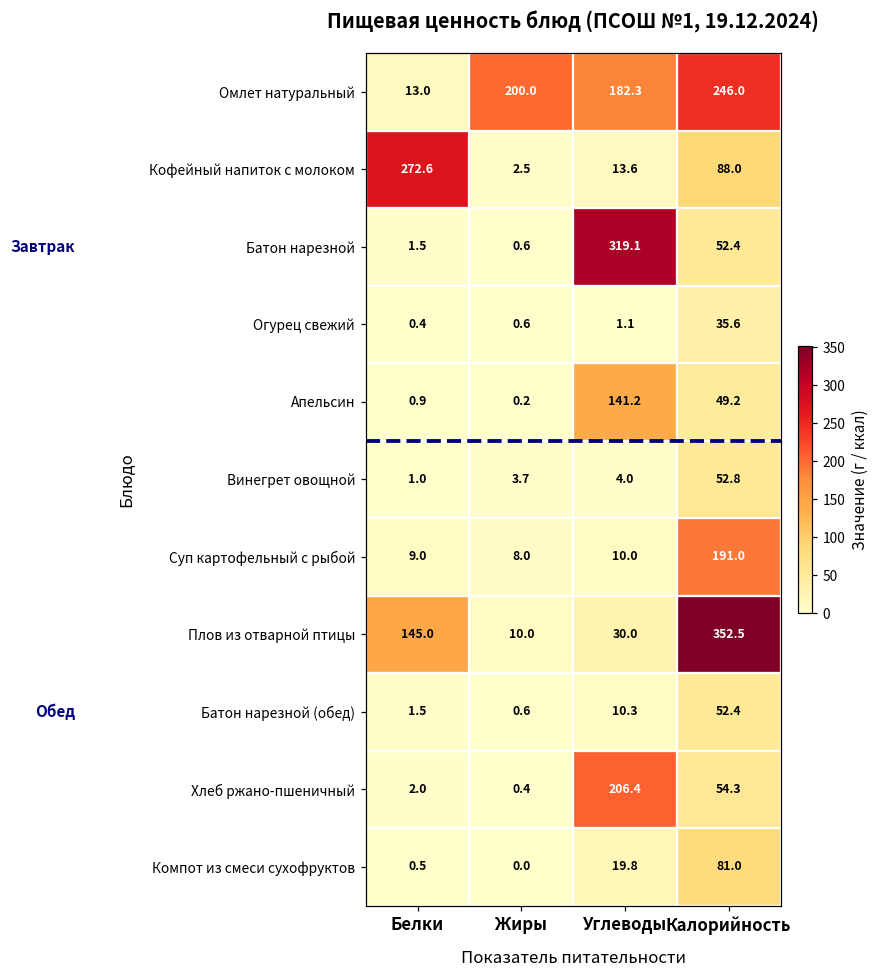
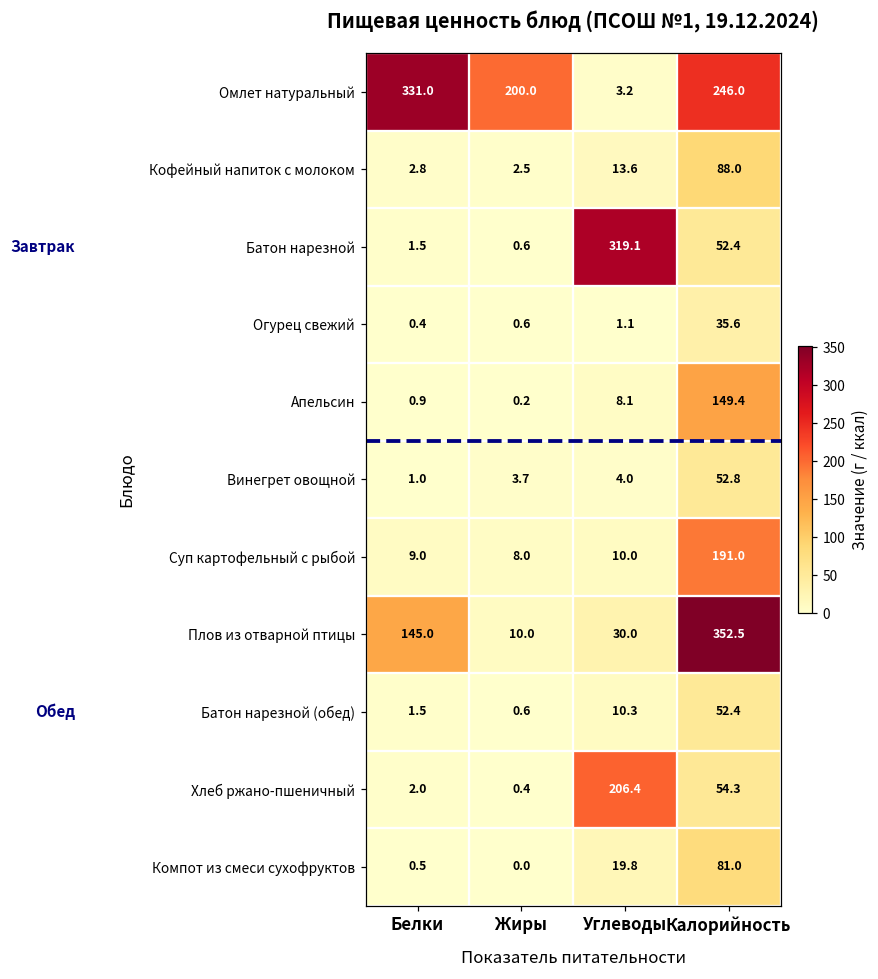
Омлет натуральный, Белки: 13.0 -> 331.0
Омлет натуральный, Углеводы: 182.3 -> 3.2
Кофейный напиток с молоком, Белки: 272.6 -> 2.8
Апельсин, Углеводы: 141.2 -> 8.1
Апельсин, Калорийность: 49.2 -> 149.4
